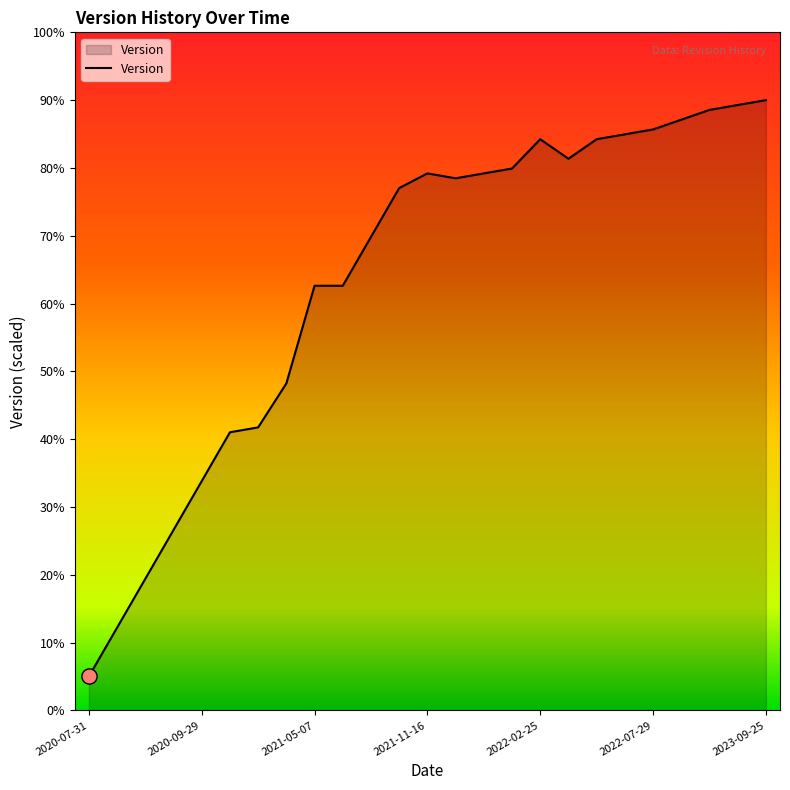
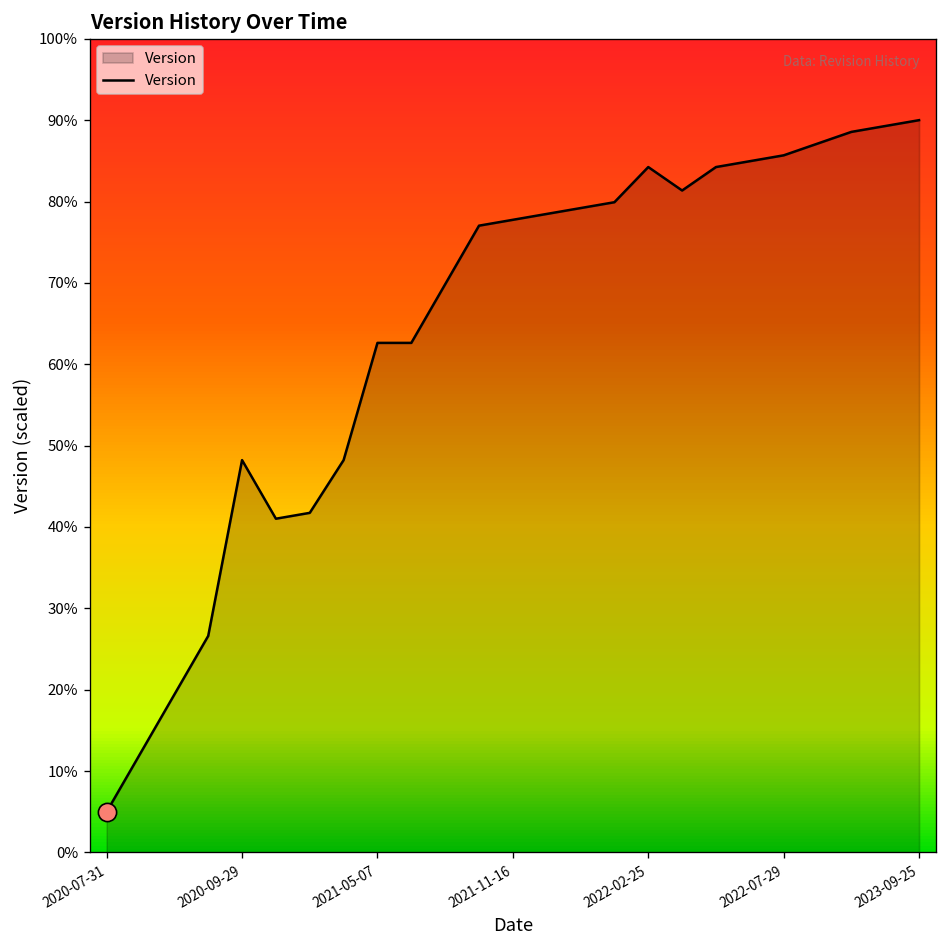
Version, 2020-09-29: 34% -> 48%
Version, 2021-11-16: 79% -> 78%
